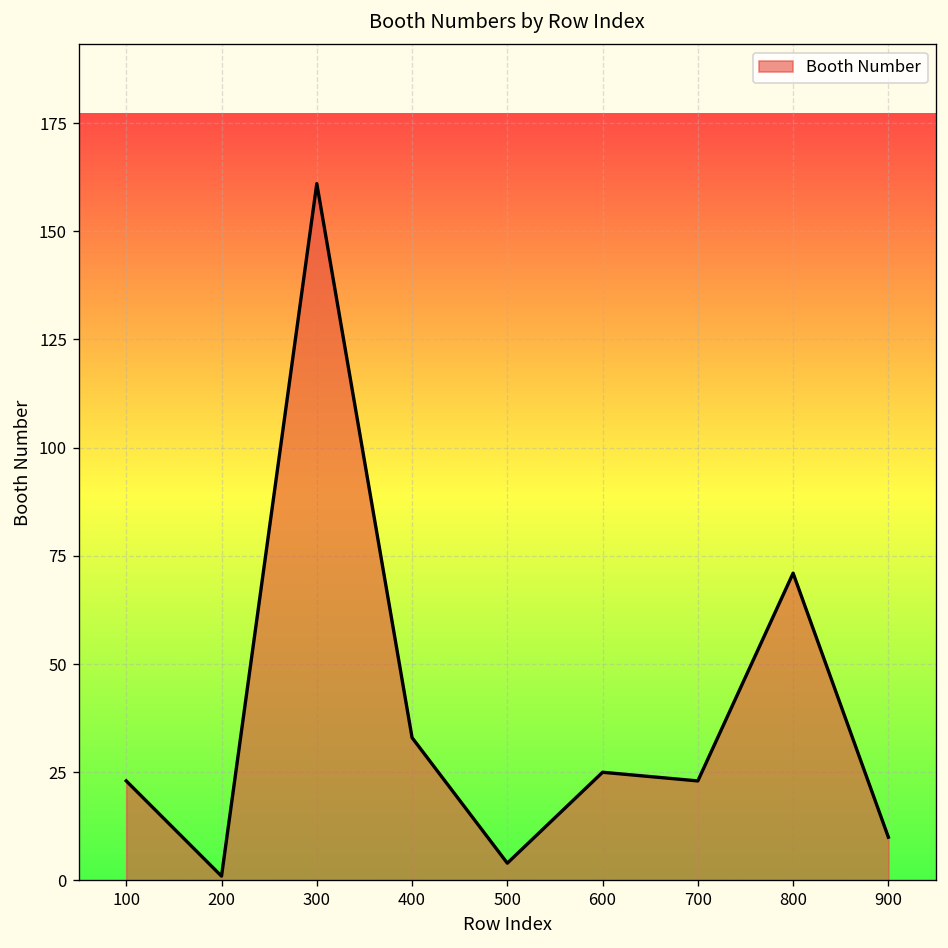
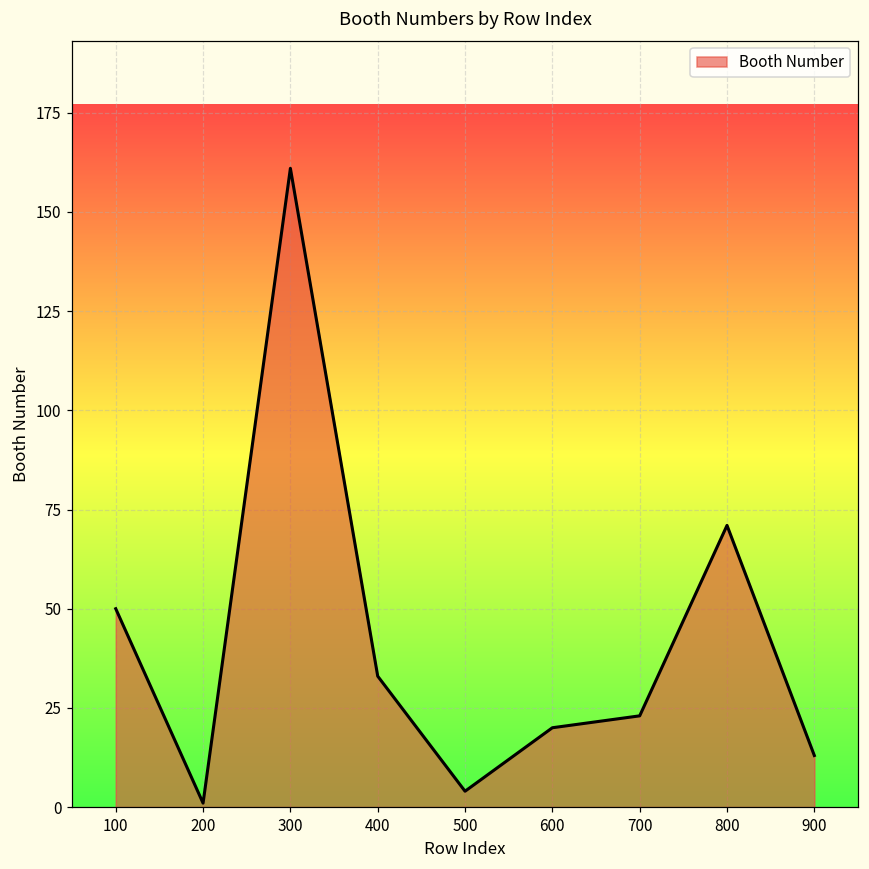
100: 23 -> 50
600: 25 -> 20
900: 10 -> 13
